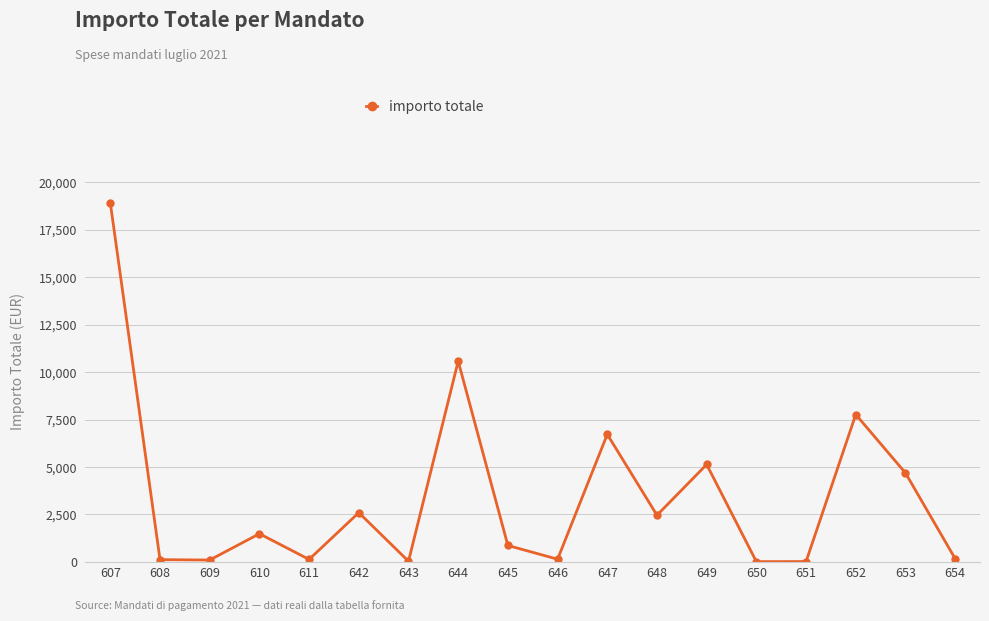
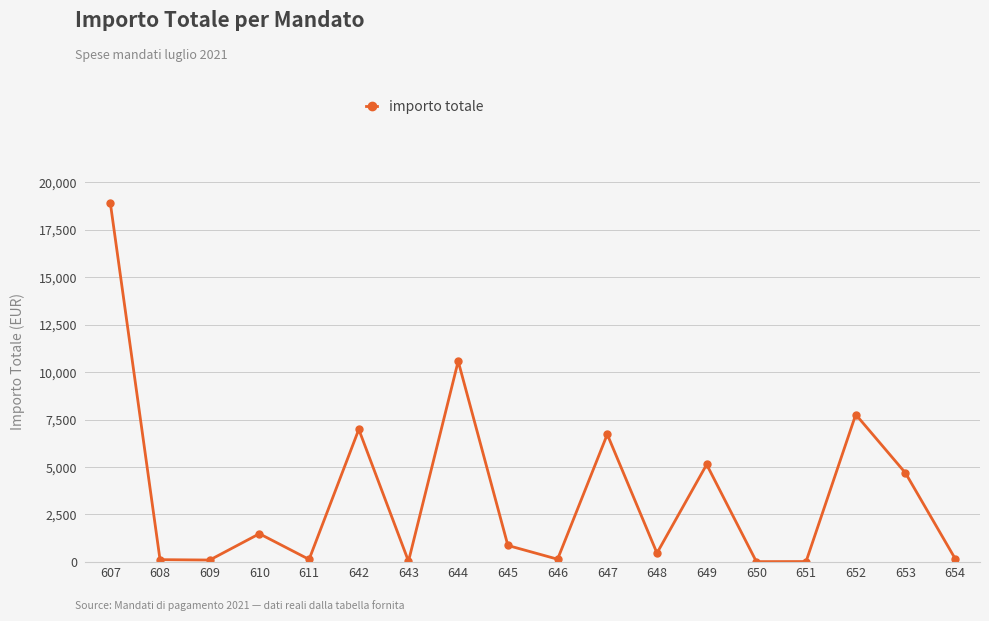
642: 2,600 -> 7,000
648: 2,500 -> 500
